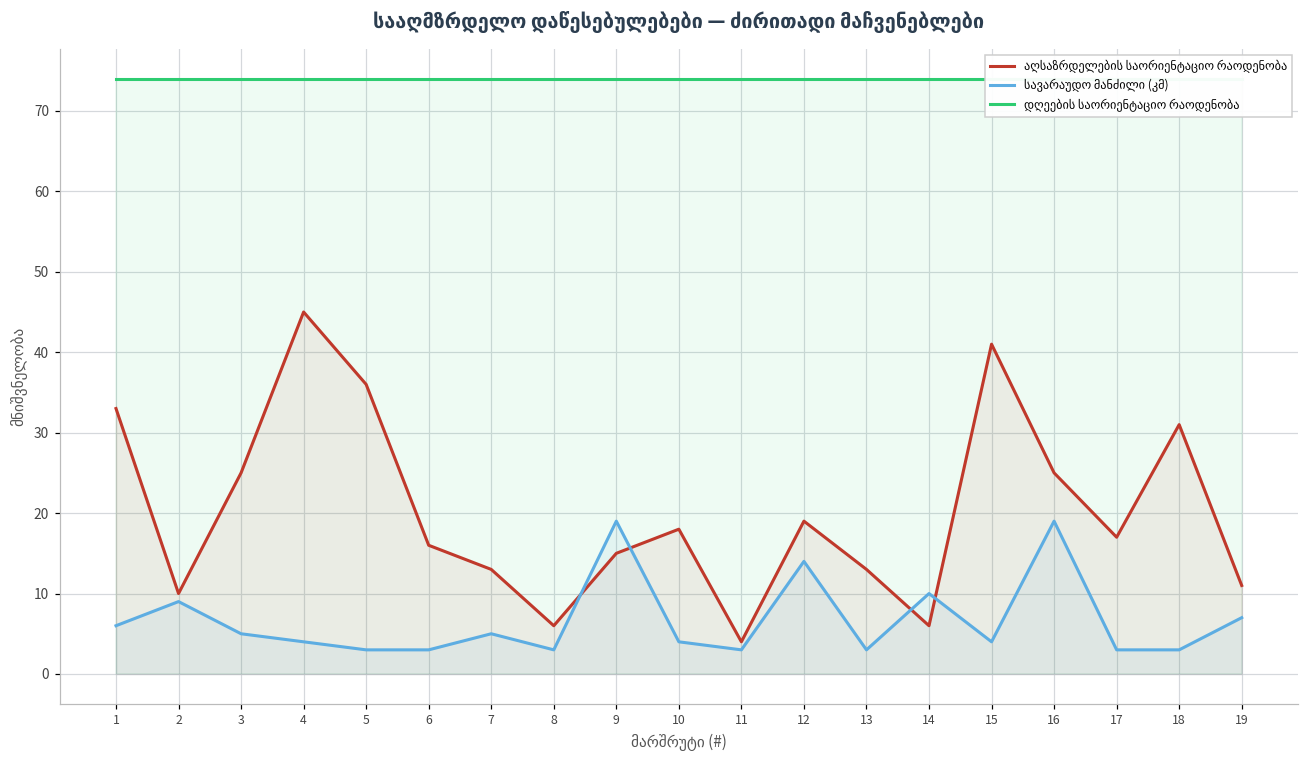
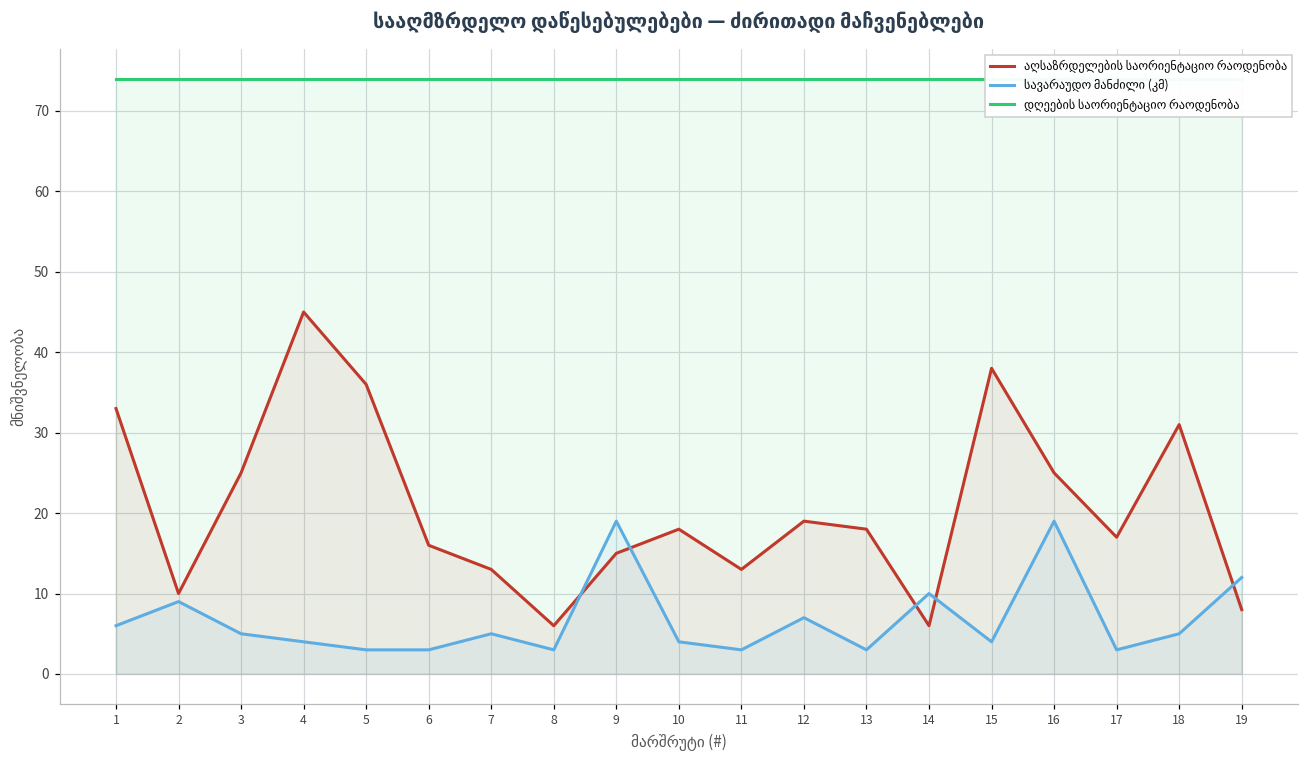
აღსაზრდელების საორიენტაციო რაოდენობა, 11: 4 -> 13
სავარაუდო მანძილი (კმ), 12: 14 -> 7
აღსაზრდელების საორიენტაციო რაოდენობა, 13: 13 -> 18
აღსაზრდელების საორიენტაციო რაოდენობა, 15: 41 -> 38
სავარაუდო მანძილი (კმ), 18: 3 -> 5
აღსაზრდელების საორიენტაციო რაოდენობა, 19: 11 -> 8
სავარაუდო მანძილი (კმ), 19: 7 -> 12
